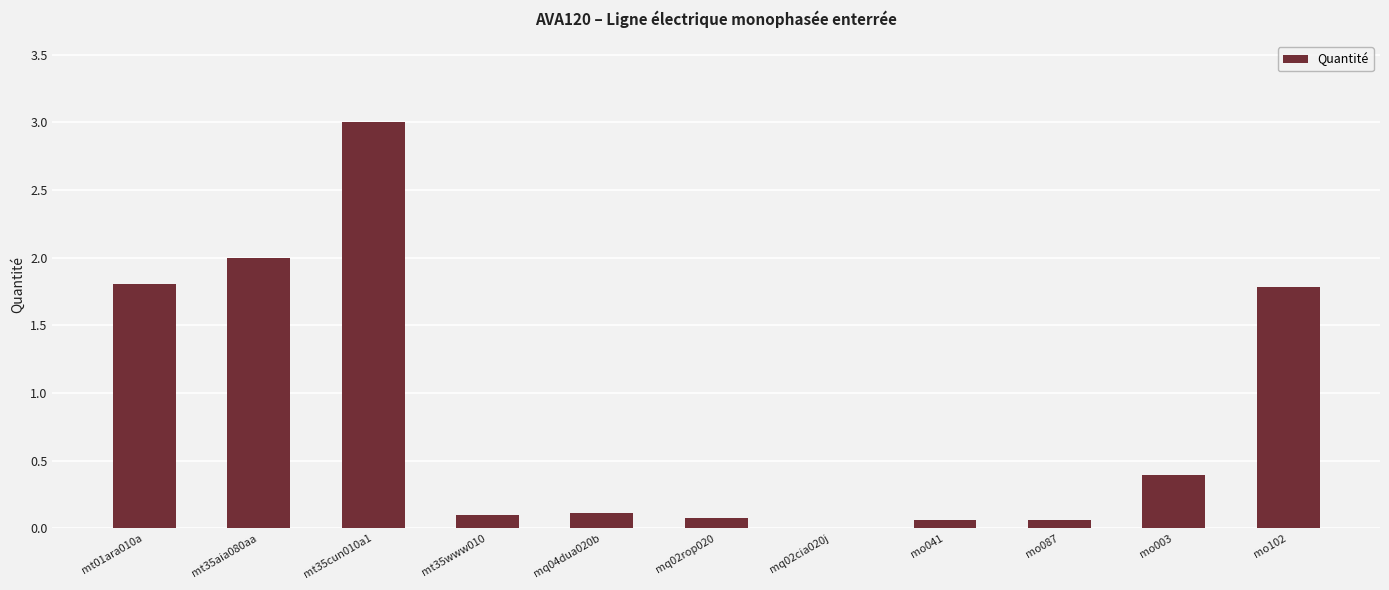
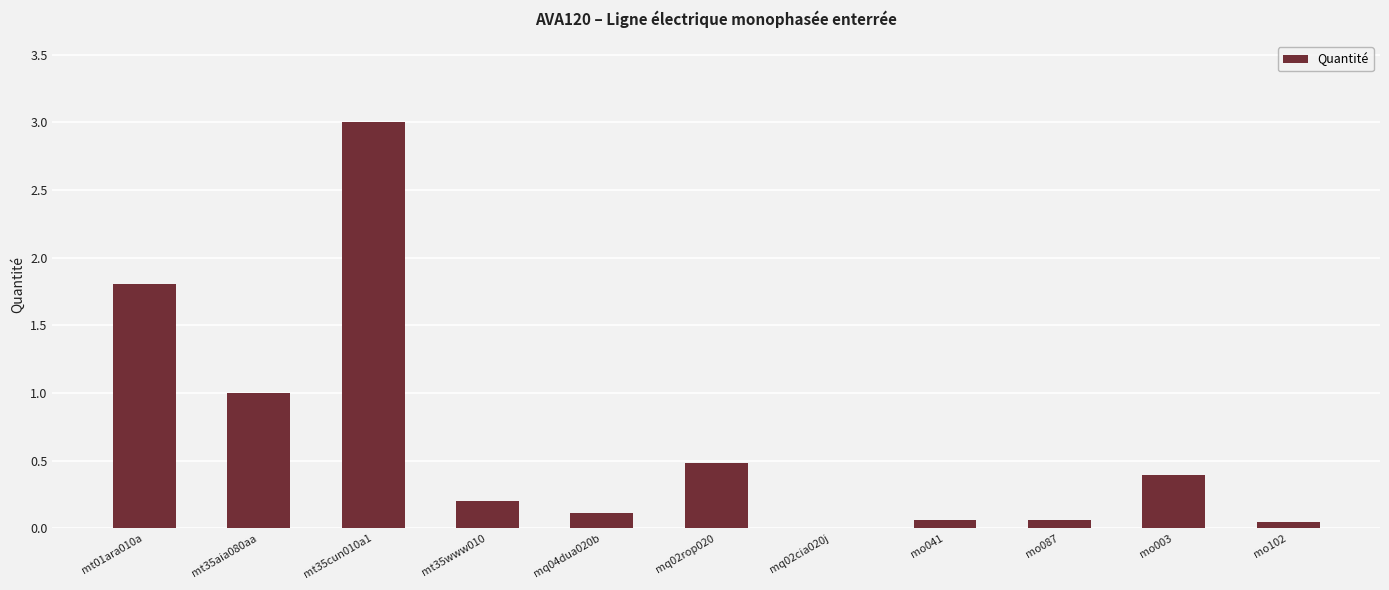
mt35aia080aa: 2 -> 1
mt35www010: 0.1 -> 0.2
mq02rop020: 0.07 -> 0.48
mo102: 1.78 -> 0.04
